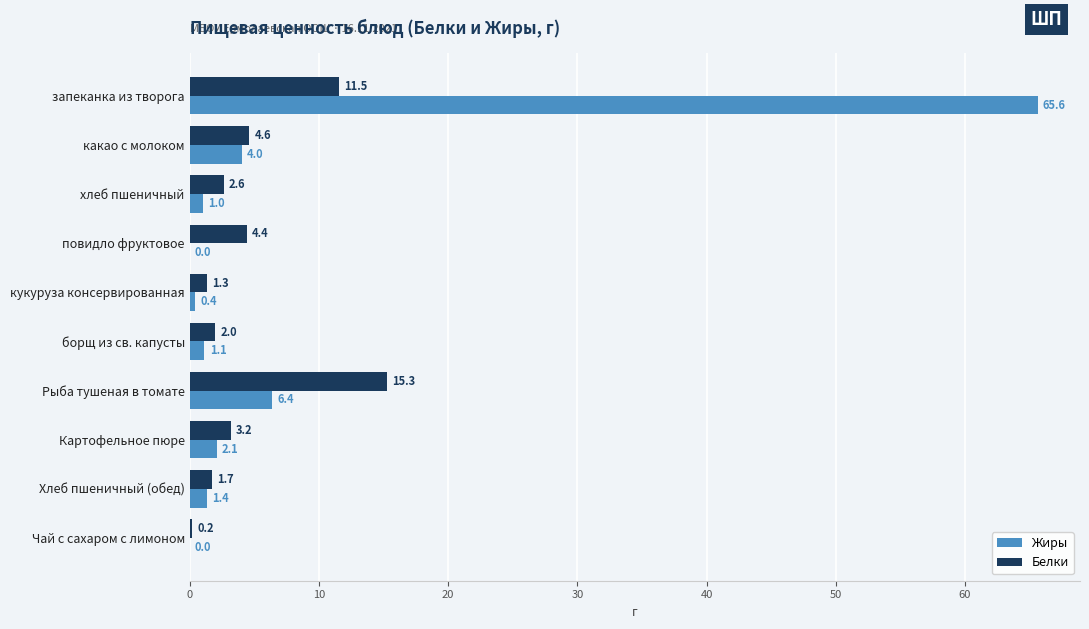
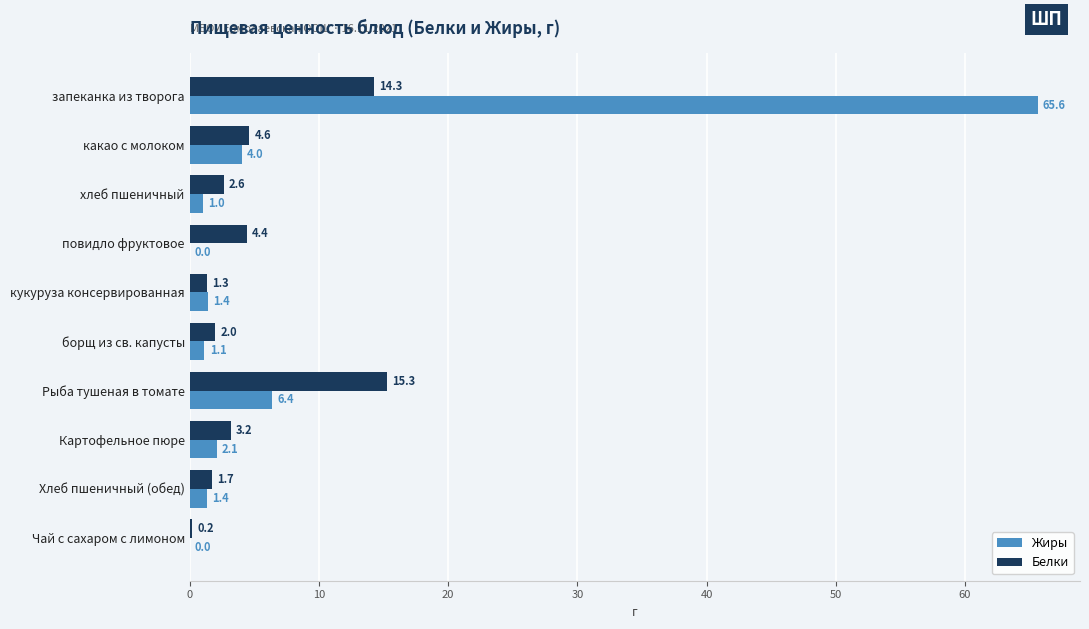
Белки, запеканка из творога: 11.5 -> 14.3
Жиры, кукуруза консервированная: 0.4 -> 1.4
